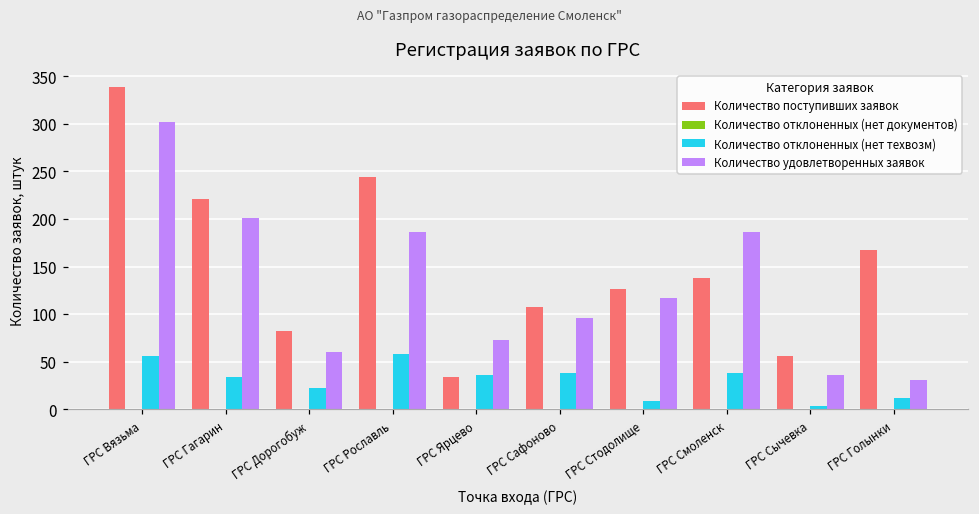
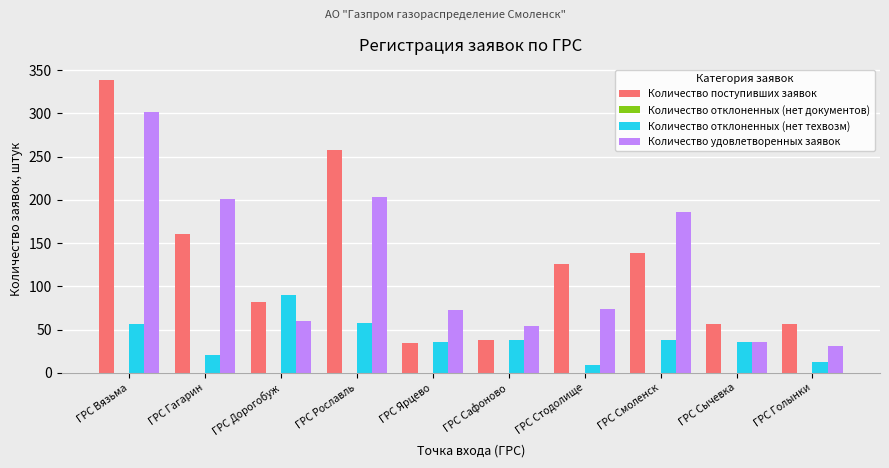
Количество поступивших заявок, ГРС Гагарин: 220 -> 160
Количество отклоненных (нет техвозм), ГРС Гагарин: 30 -> 20
Количество отклоненных (нет техвозм), ГРС Дорогобуж: 20 -> 90
Количество поступивших заявок, ГРС Рославль: 240 -> 260
Количество удовлетворенных заявок, ГРС Рославль: 190 -> 200
Количество поступивших заявок, ГРС Сафоново: 110 -> 40
Количество удовлетворенных заявок, ГРС Сафоново: 100 -> 50
Количество удовлетворенных заявок, ГРС Стодолище: 120 -> 70
Количество отклоненных (нет техвозм), ГРС Сычевка: 0 -> 40
Количество поступивших заявок, ГРС Голынки: 170 -> 60
